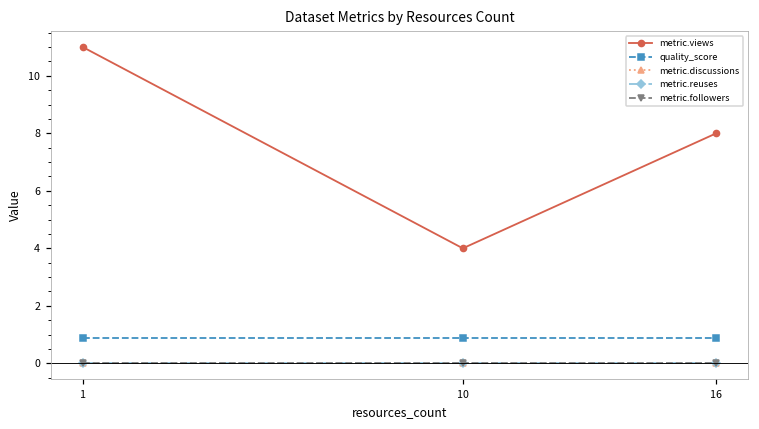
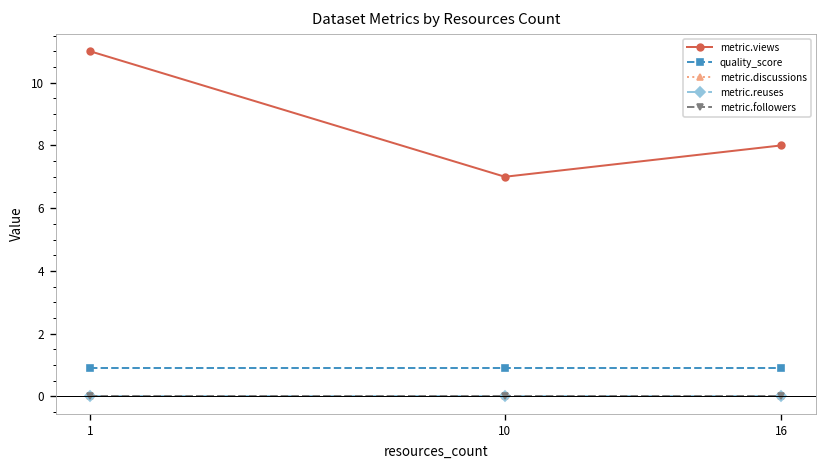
metric.views, 10: 4 -> 7
